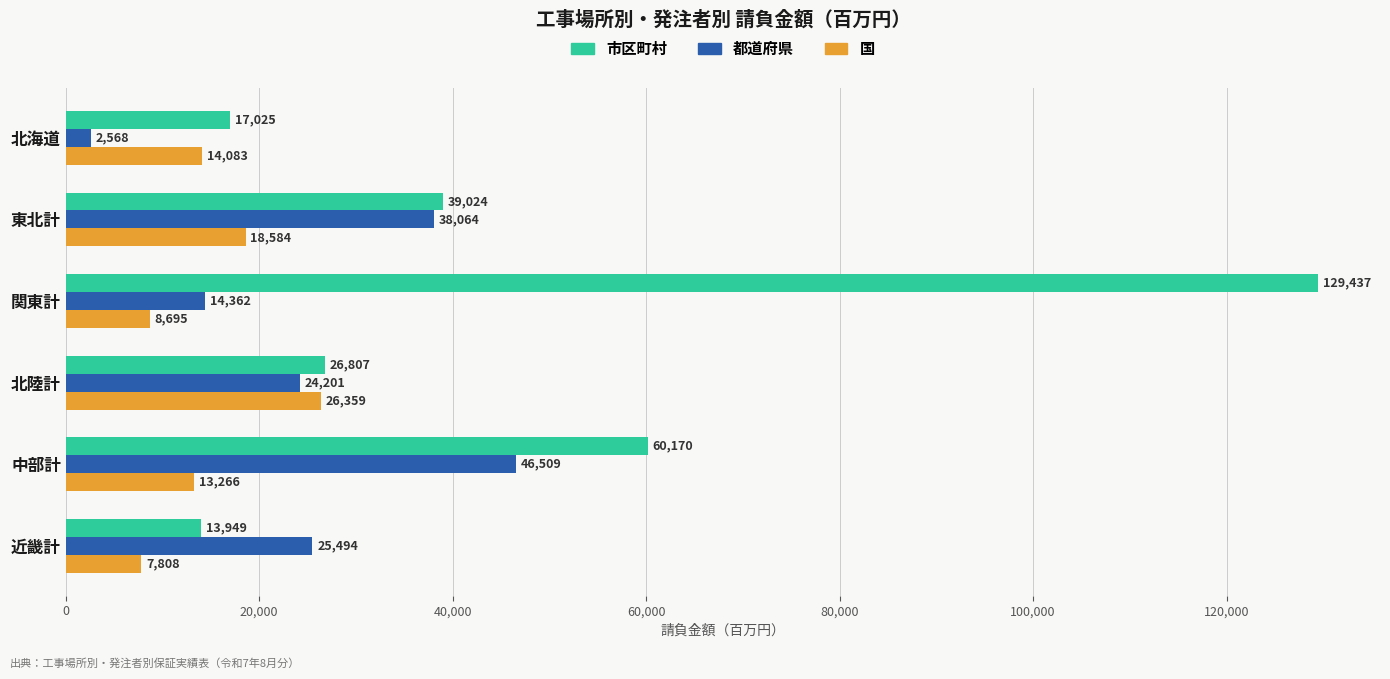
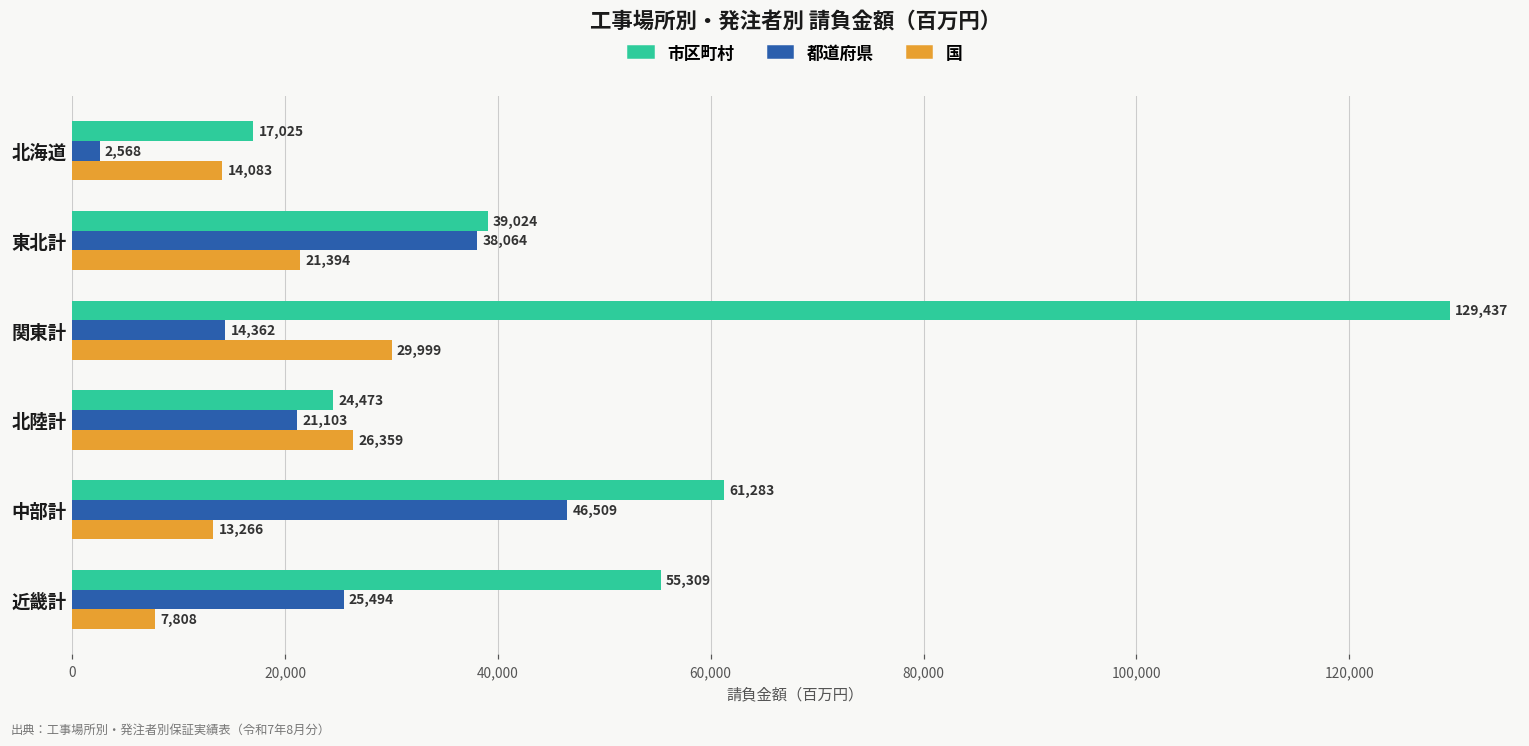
国, 東北計: 18,584 -> 21,394
国, 関東計: 8,695 -> 29,999
市区町村, 北陸計: 26,807 -> 24,473
都道府県, 北陸計: 24,201 -> 21,103
市区町村, 中部計: 60,170 -> 61,283
市区町村, 近畿計: 13,949 -> 55,309
